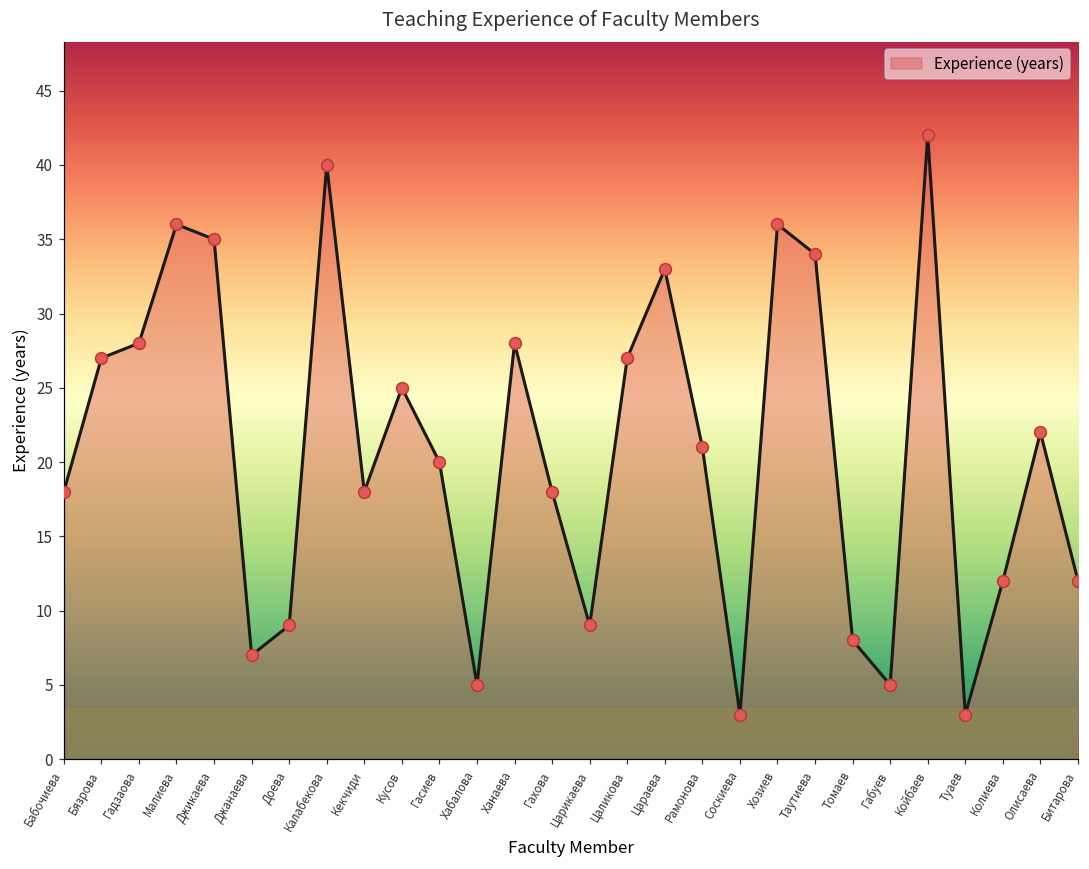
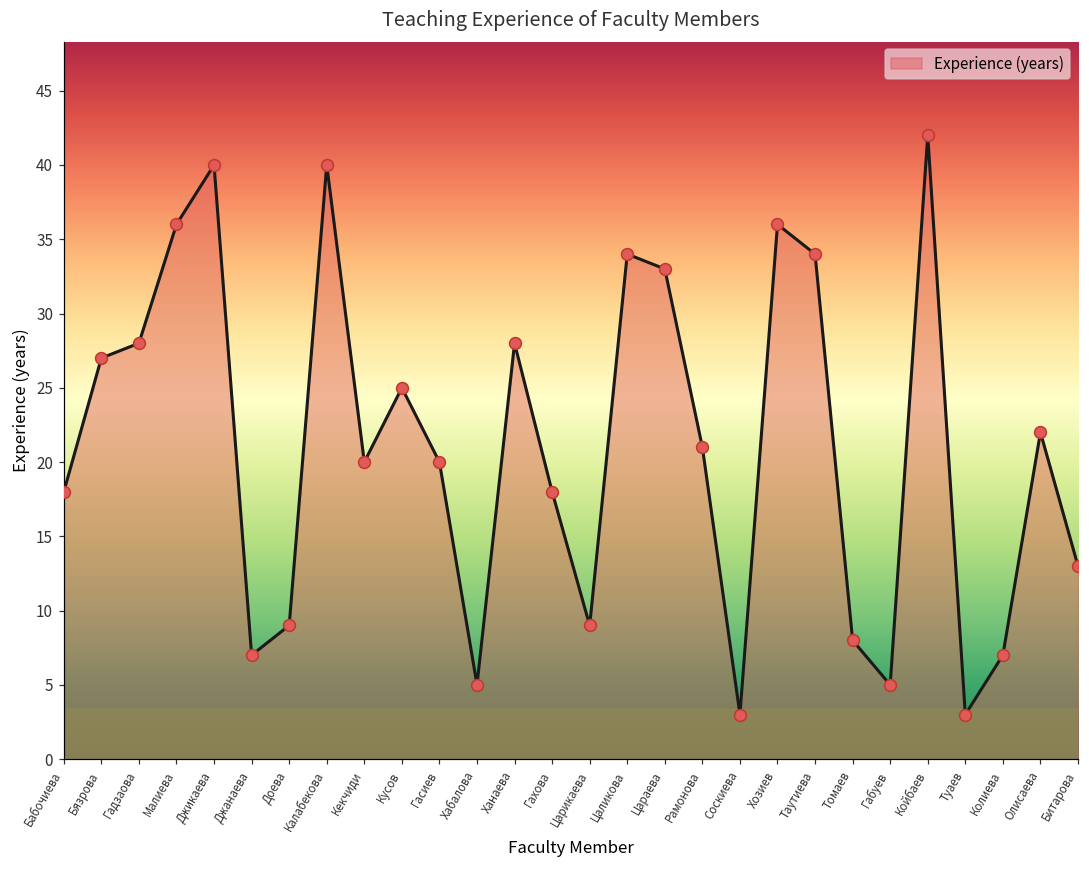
Джикаева: 35 -> 40
Кекчиди: 18 -> 20
Цаликова: 27 -> 34
Колиева: 12 -> 7
Битарова: 12 -> 13
